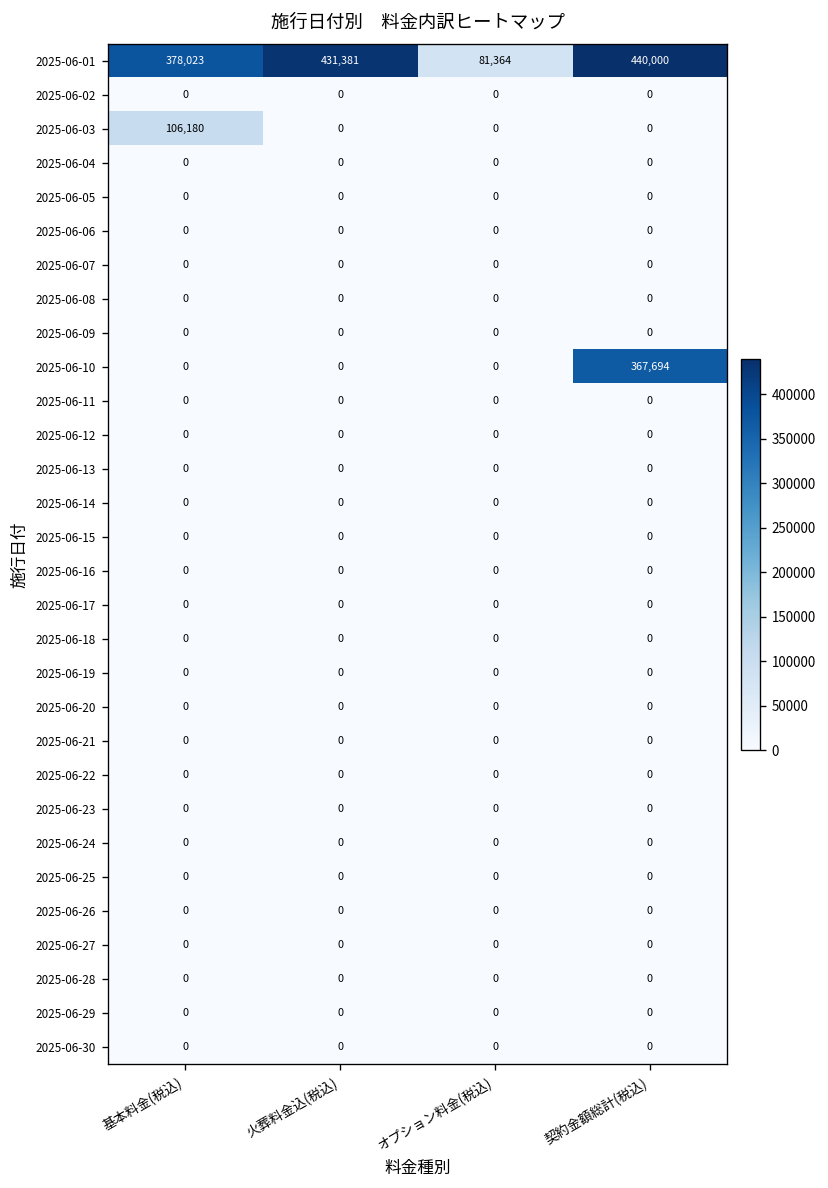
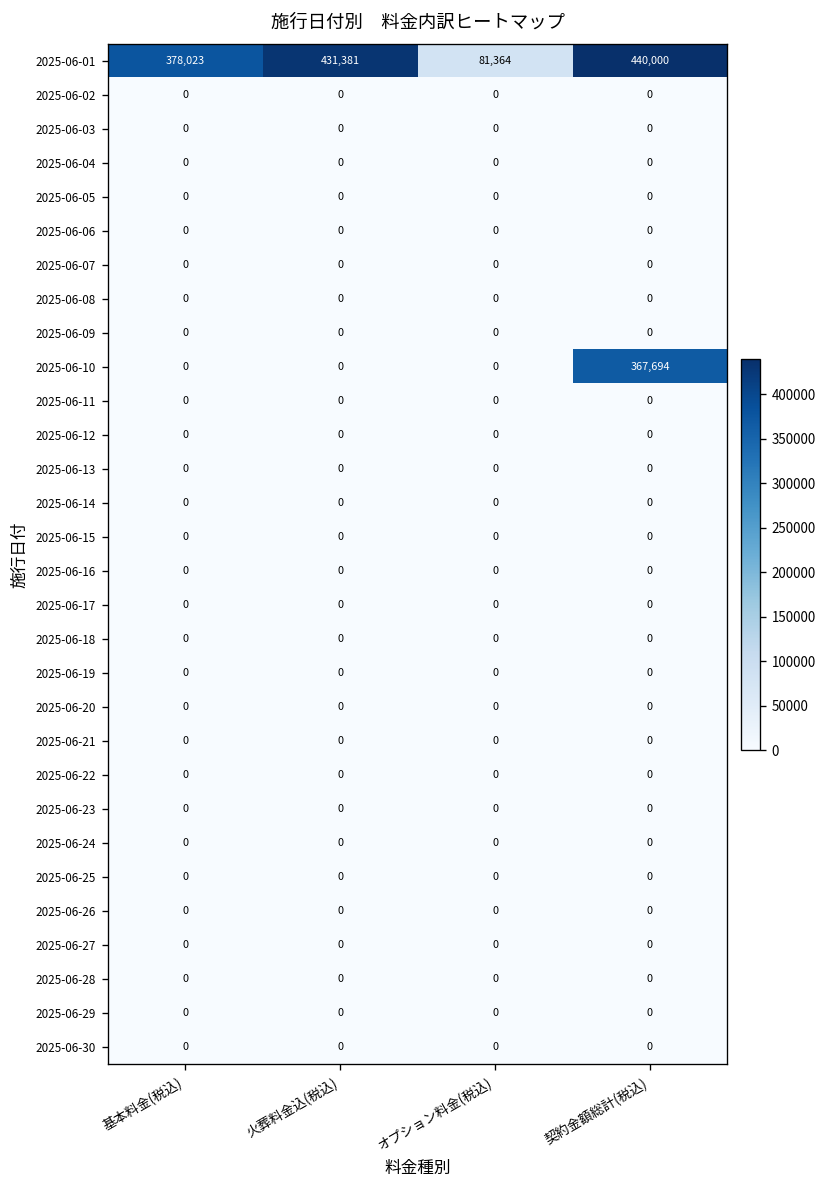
2025-06-03, 基本料金(税込): 106,180 -> 0
